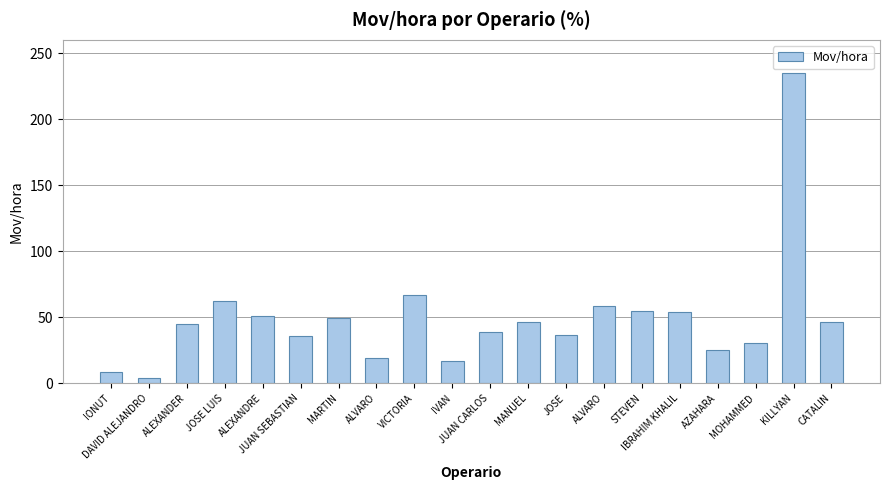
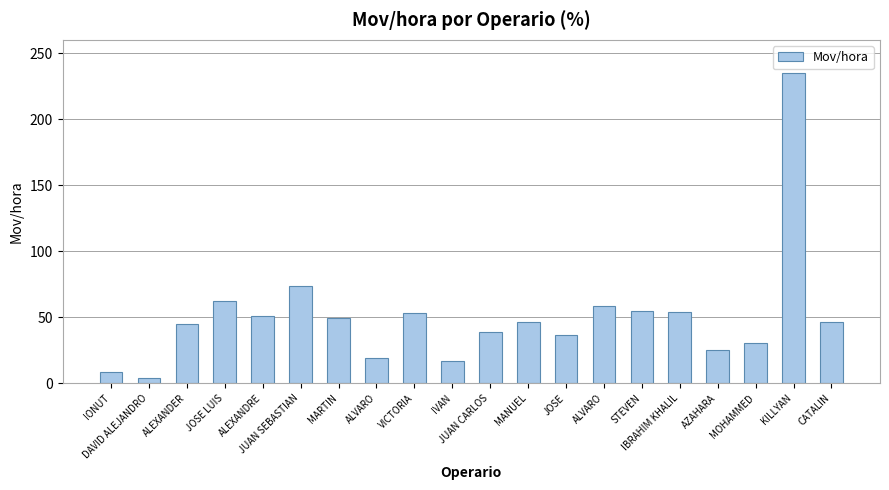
JUAN SEBASTIAN: 36 -> 73
VICTORIA: 67 -> 53
